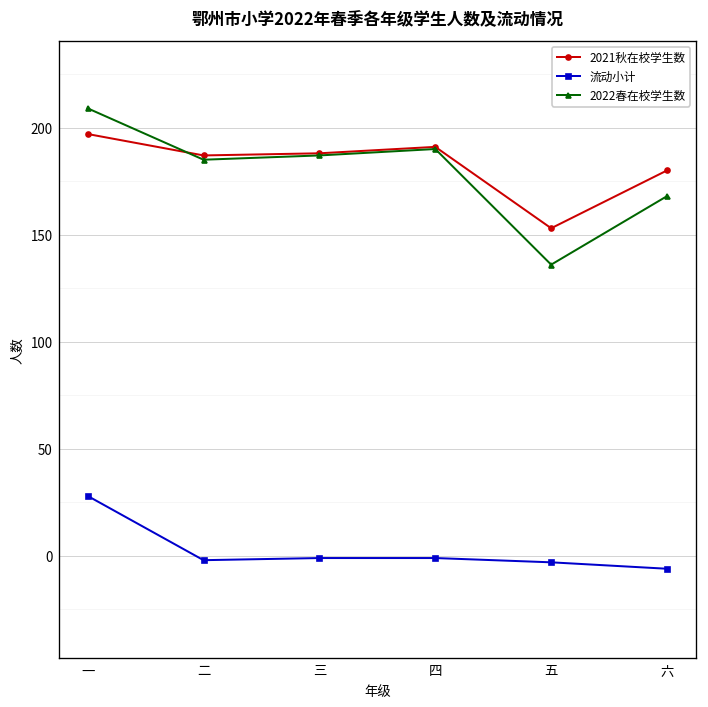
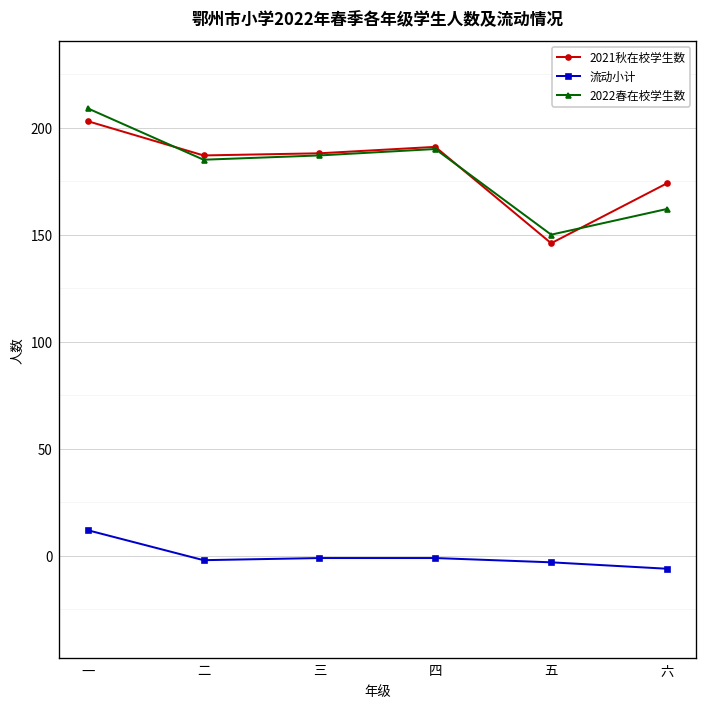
2021秋在校学生数, 一: 197 -> 203
流动小计, 一: 28 -> 12
2021秋在校学生数, 五: 153 -> 146
2022春在校学生数, 五: 136 -> 150
2021秋在校学生数, 六: 180 -> 174
2022春在校学生数, 六: 168 -> 162
